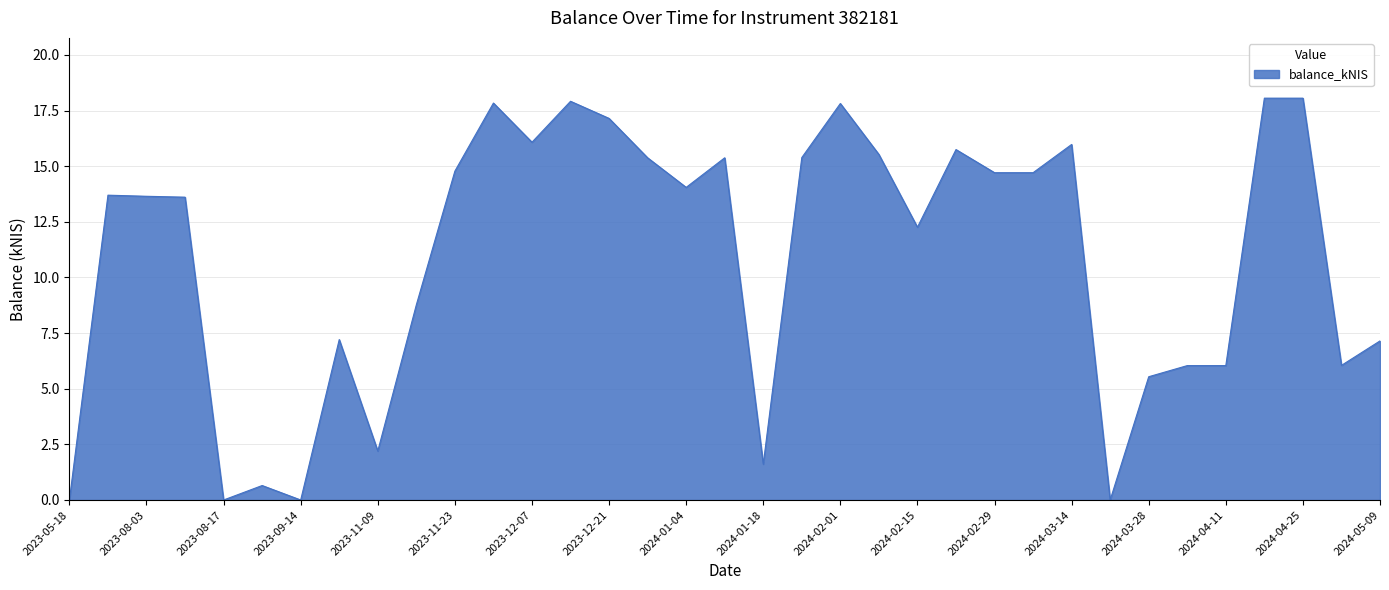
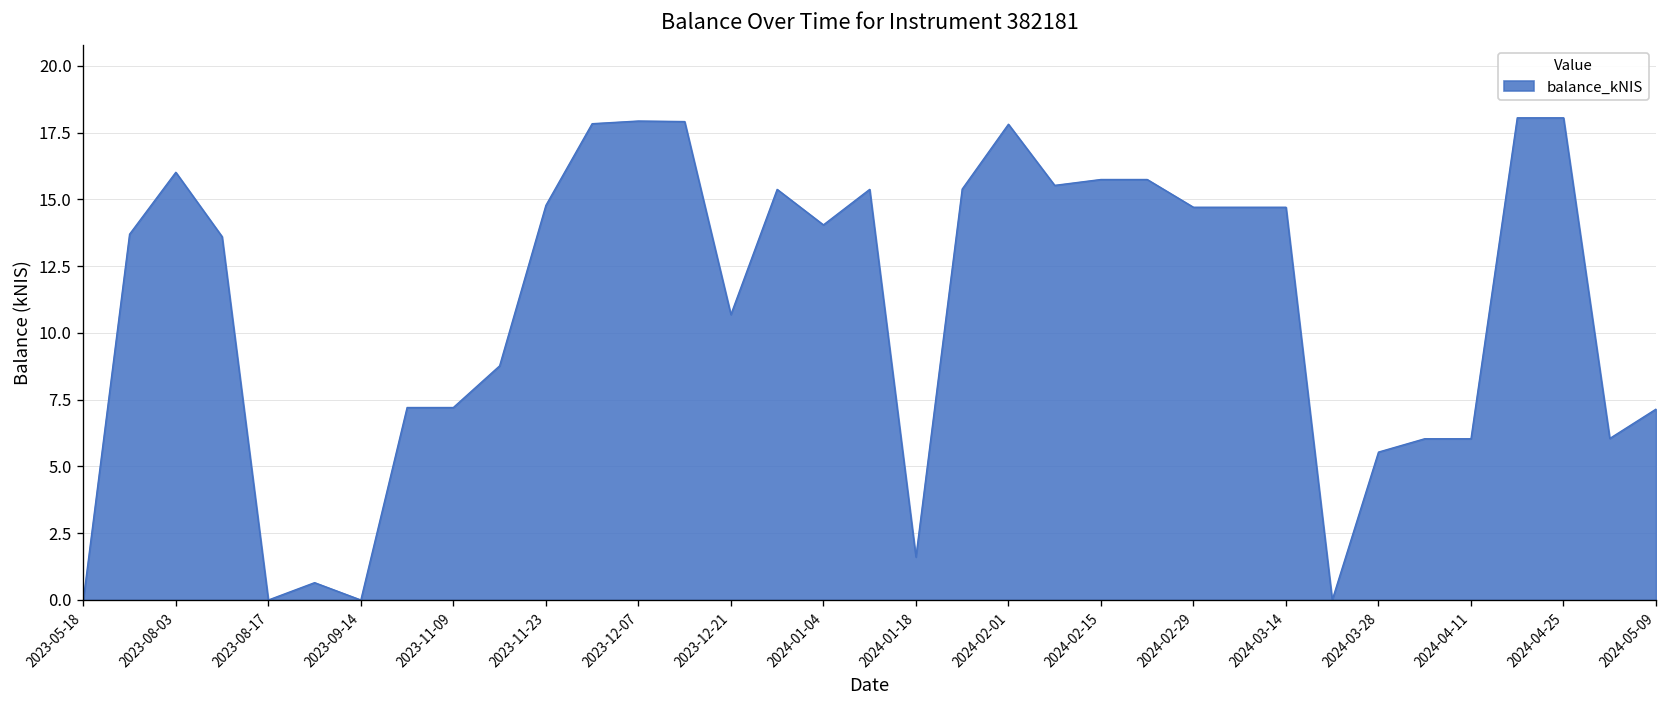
2023-08-03: 13.7 -> 16.0
2023-11-09: 2.2 -> 7.2
2023-12-07: 16.1 -> 17.9
2023-12-21: 17.2 -> 10.7
2024-02-15: 12.3 -> 15.8
2024-03-14: 16.0 -> 14.7
